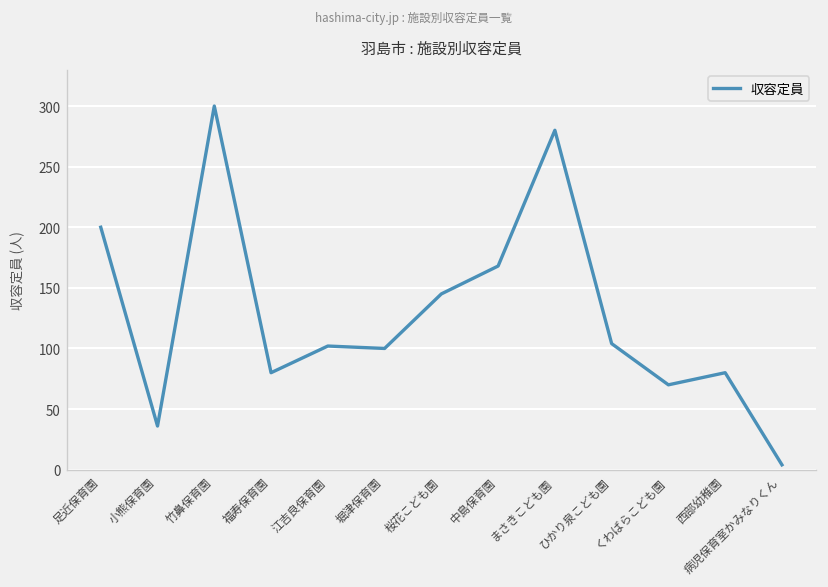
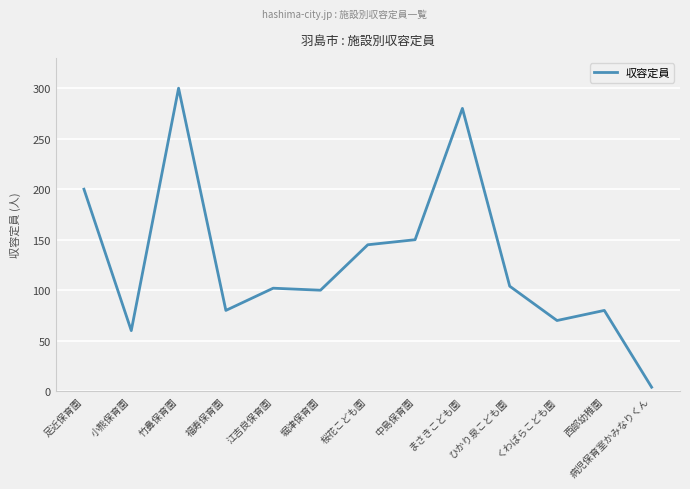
小熊保育園: 36 -> 60
中島保育園: 168 -> 150
